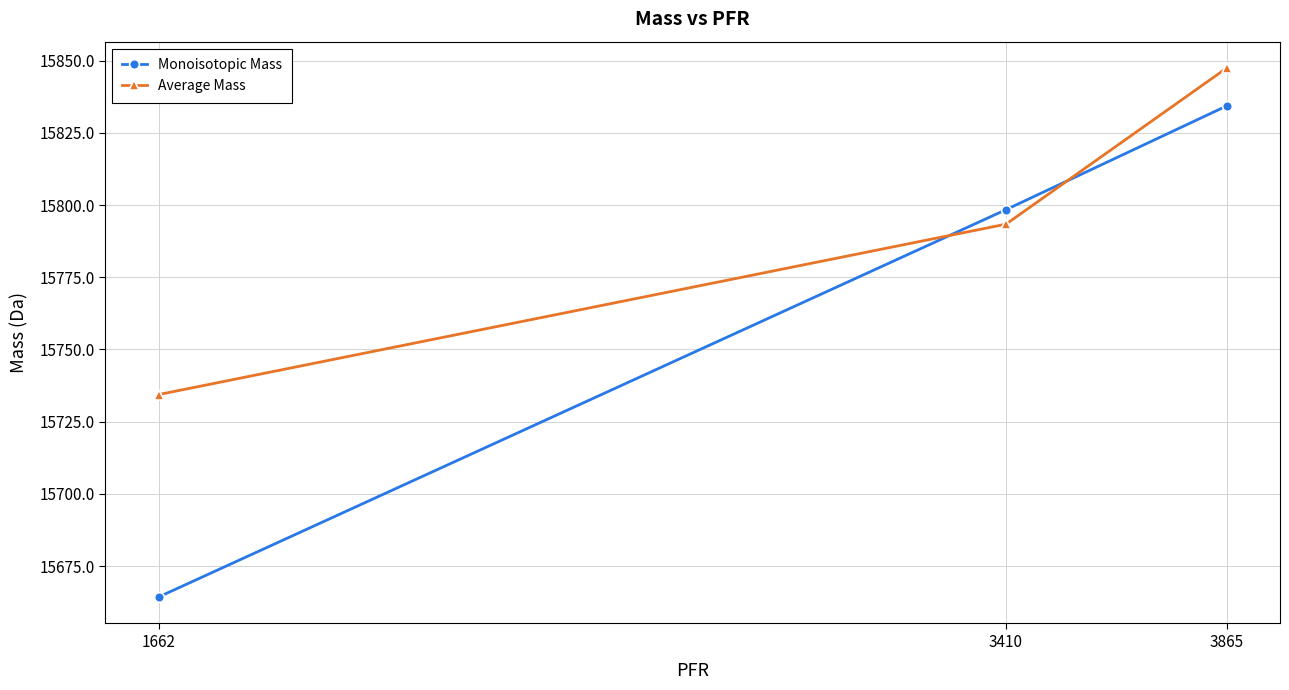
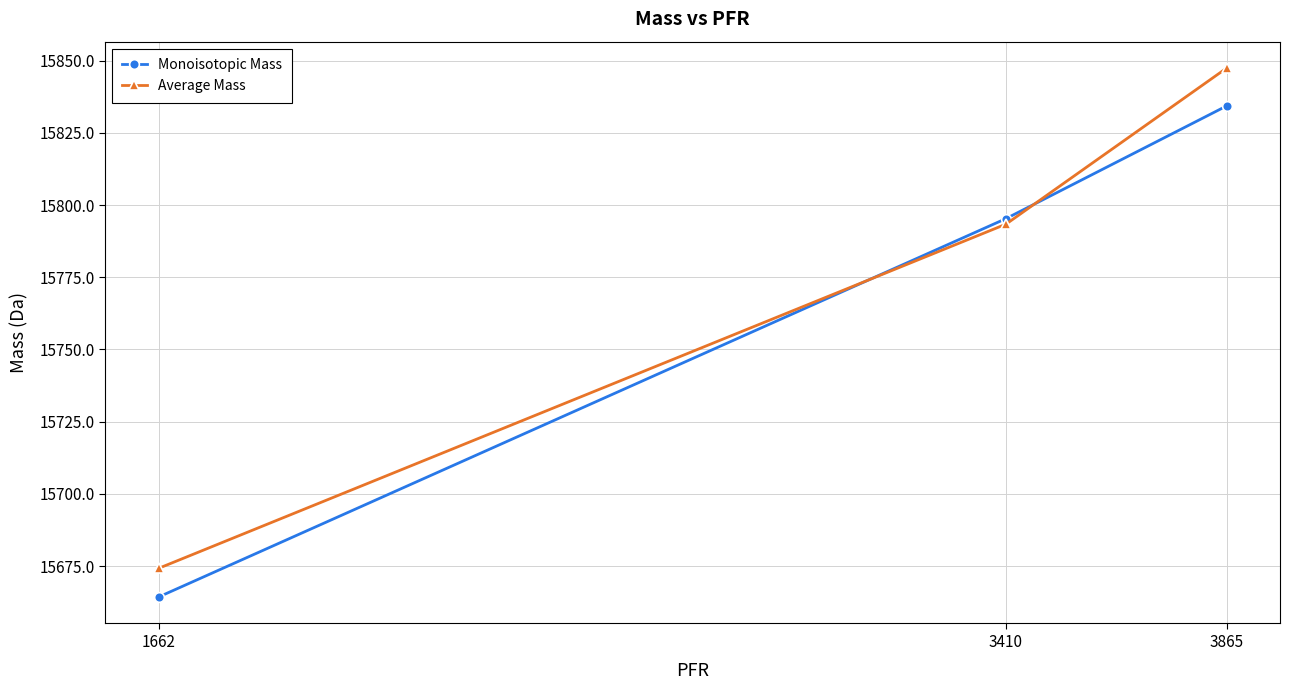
Average Mass, 1662: 15734 -> 15674
Monoisotopic Mass, 3410: 15798 -> 15795
